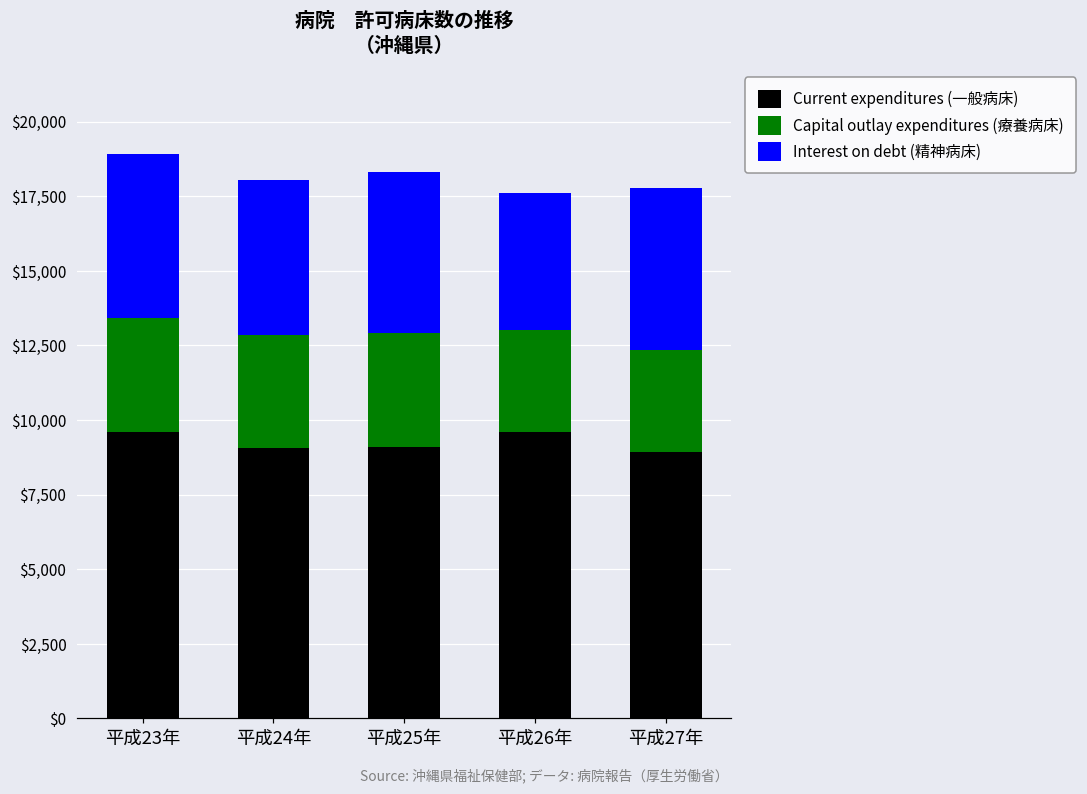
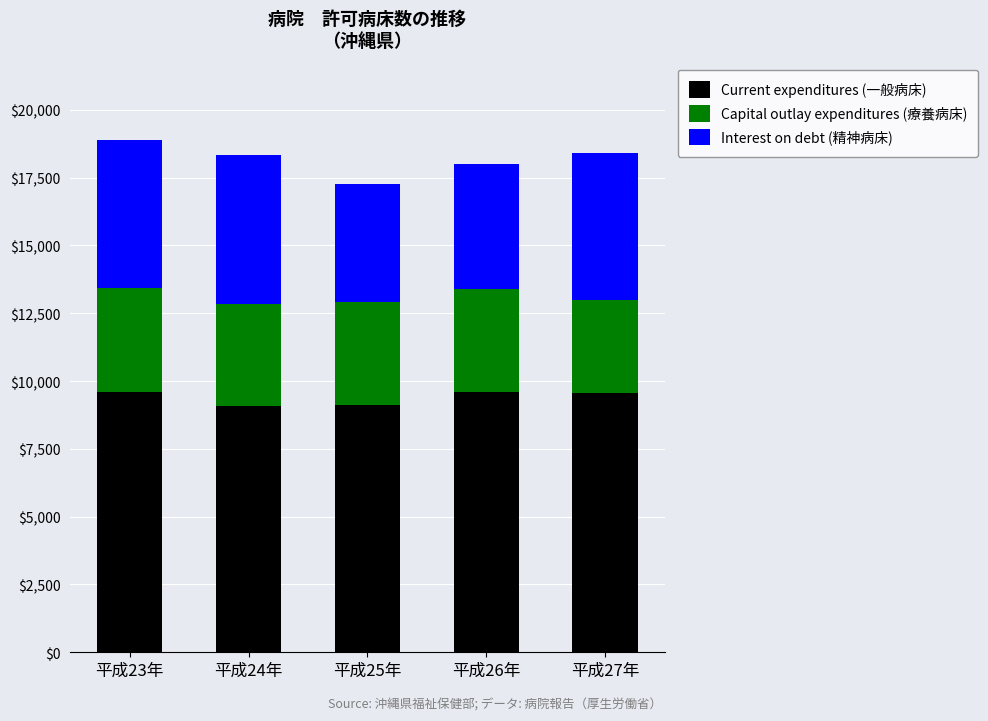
Interest on debt (精神病床), 平成24年: $5,200 -> $5,500
Interest on debt (精神病床), 平成25年: $5,400 -> $4,300
Capital outlay expenditures (療養病床), 平成26年: $3,400 -> $3,800
Current expenditures (一般病床), 平成27年: $8,900 -> $9,600
